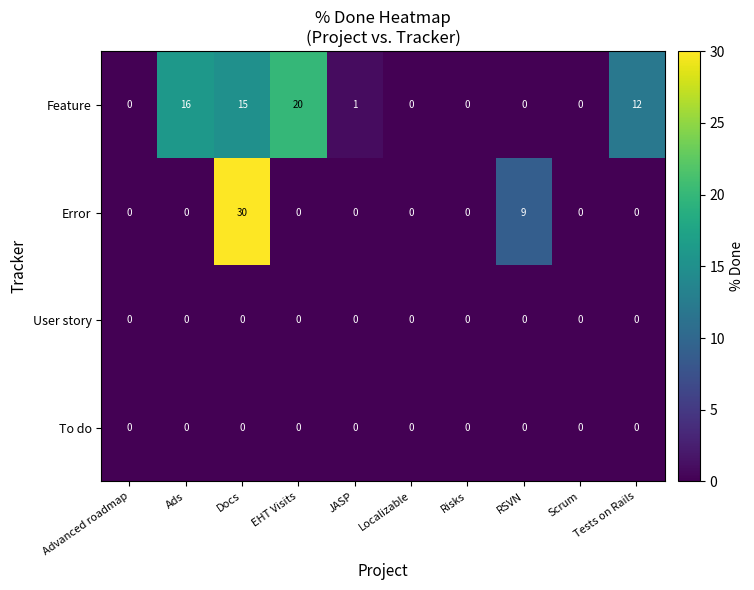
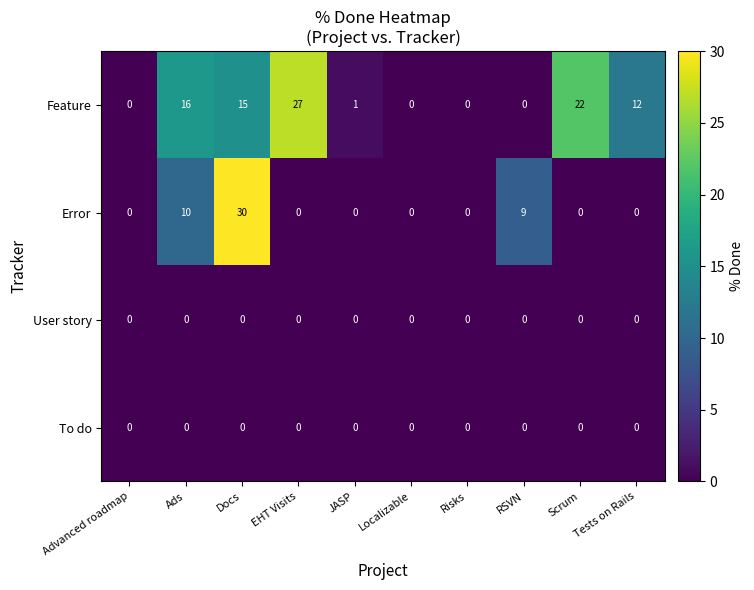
Feature, EHT Visits: 20 -> 27
Feature, Scrum: 0 -> 22
Error, Ads: 0 -> 10
